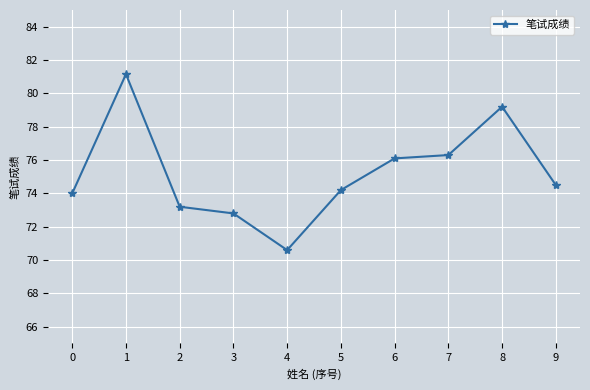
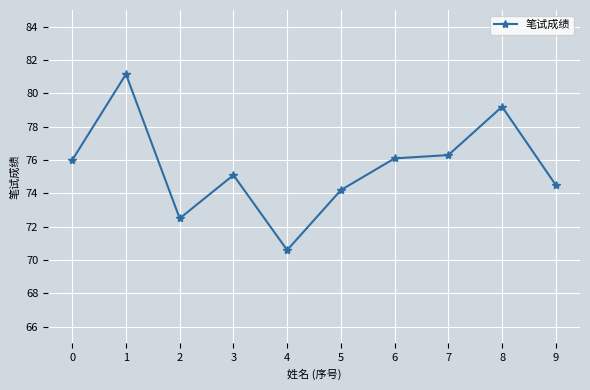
0: 74 -> 76
2: 73.2 -> 72.5
3: 72.8 -> 75.1
